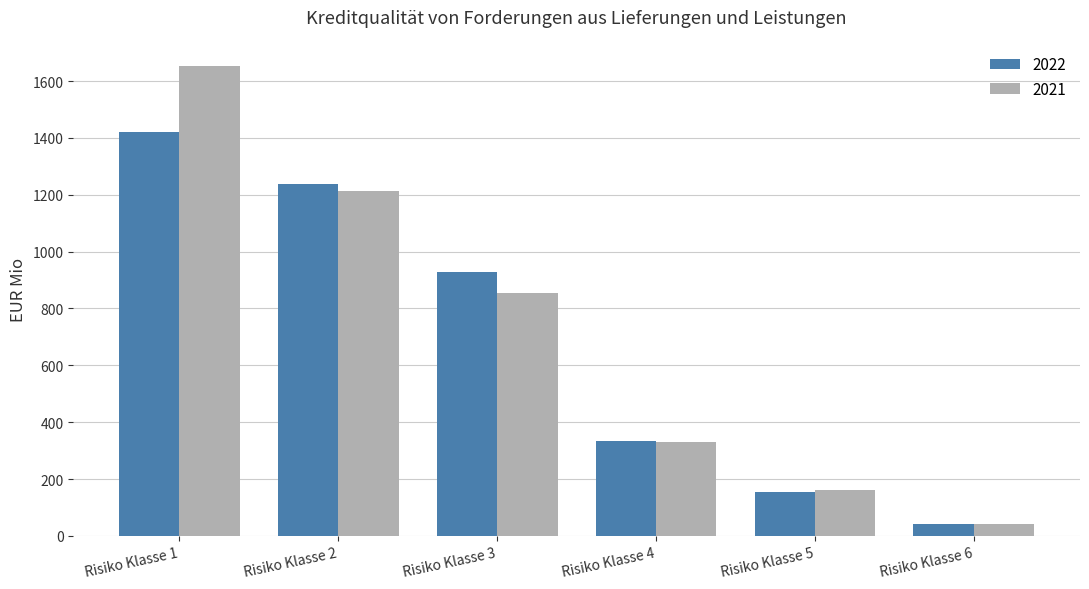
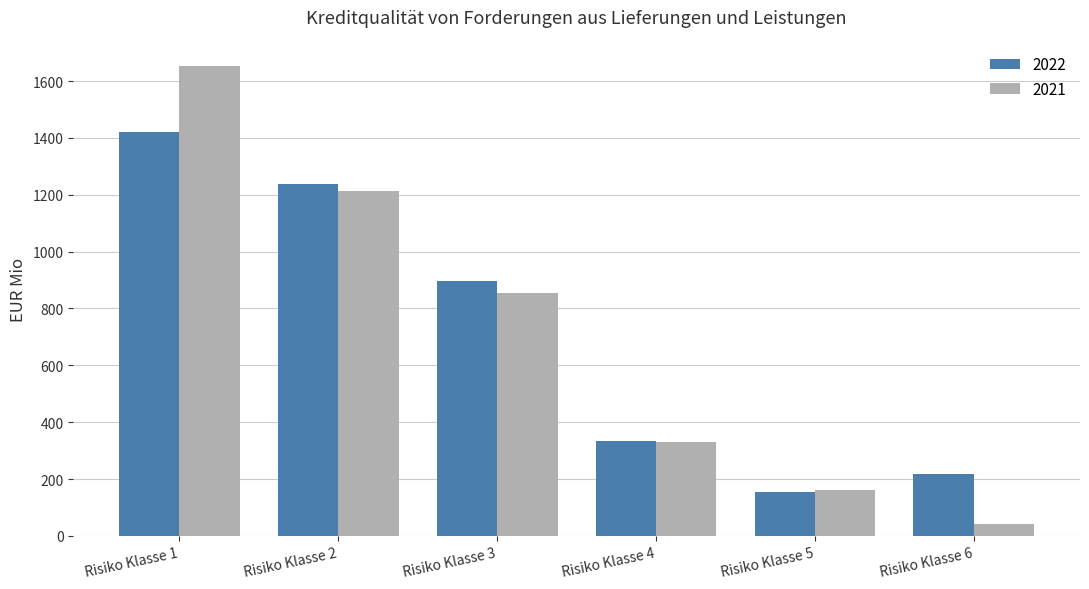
2022, Risiko Klasse 3: 930 -> 900
2022, Risiko Klasse 6: 40 -> 220
